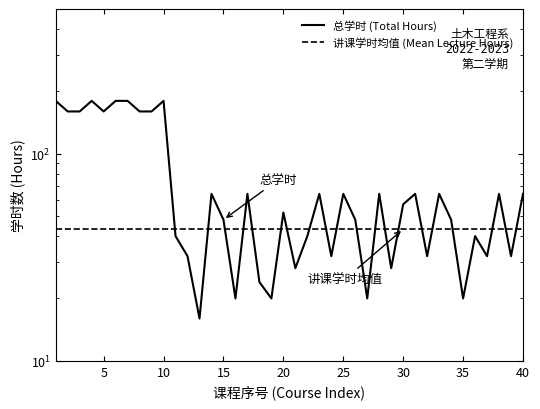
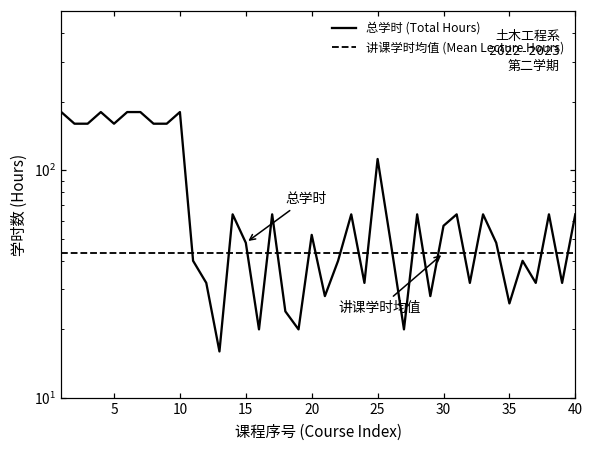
25: 64 -> 110
35: 20 -> 26
